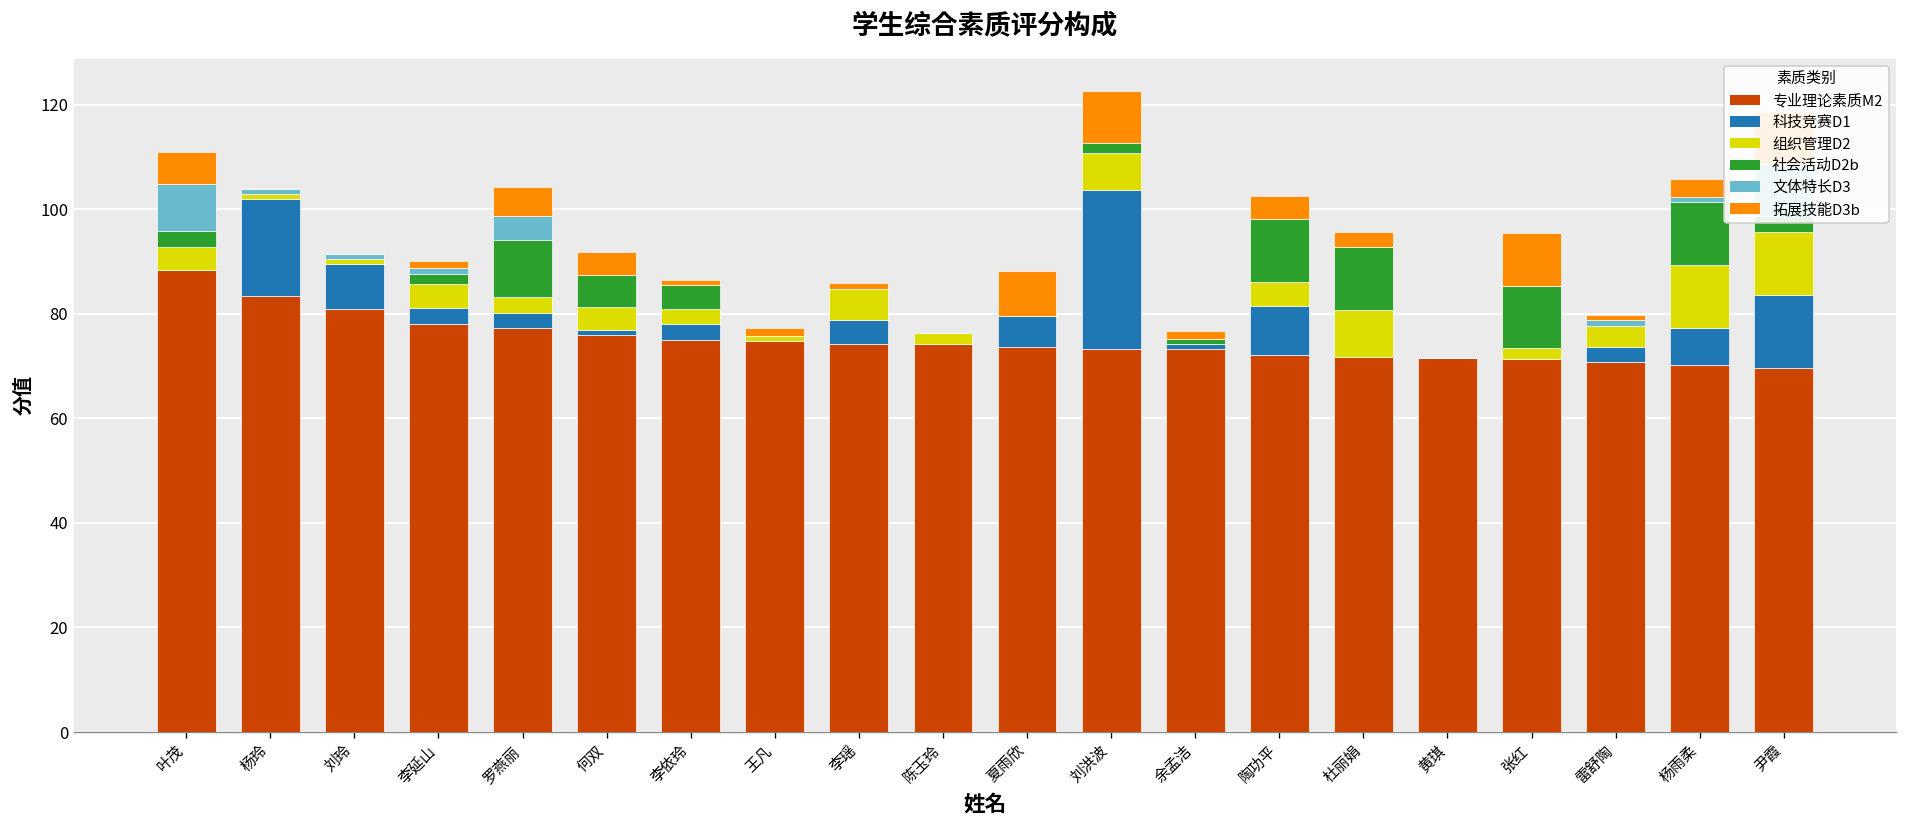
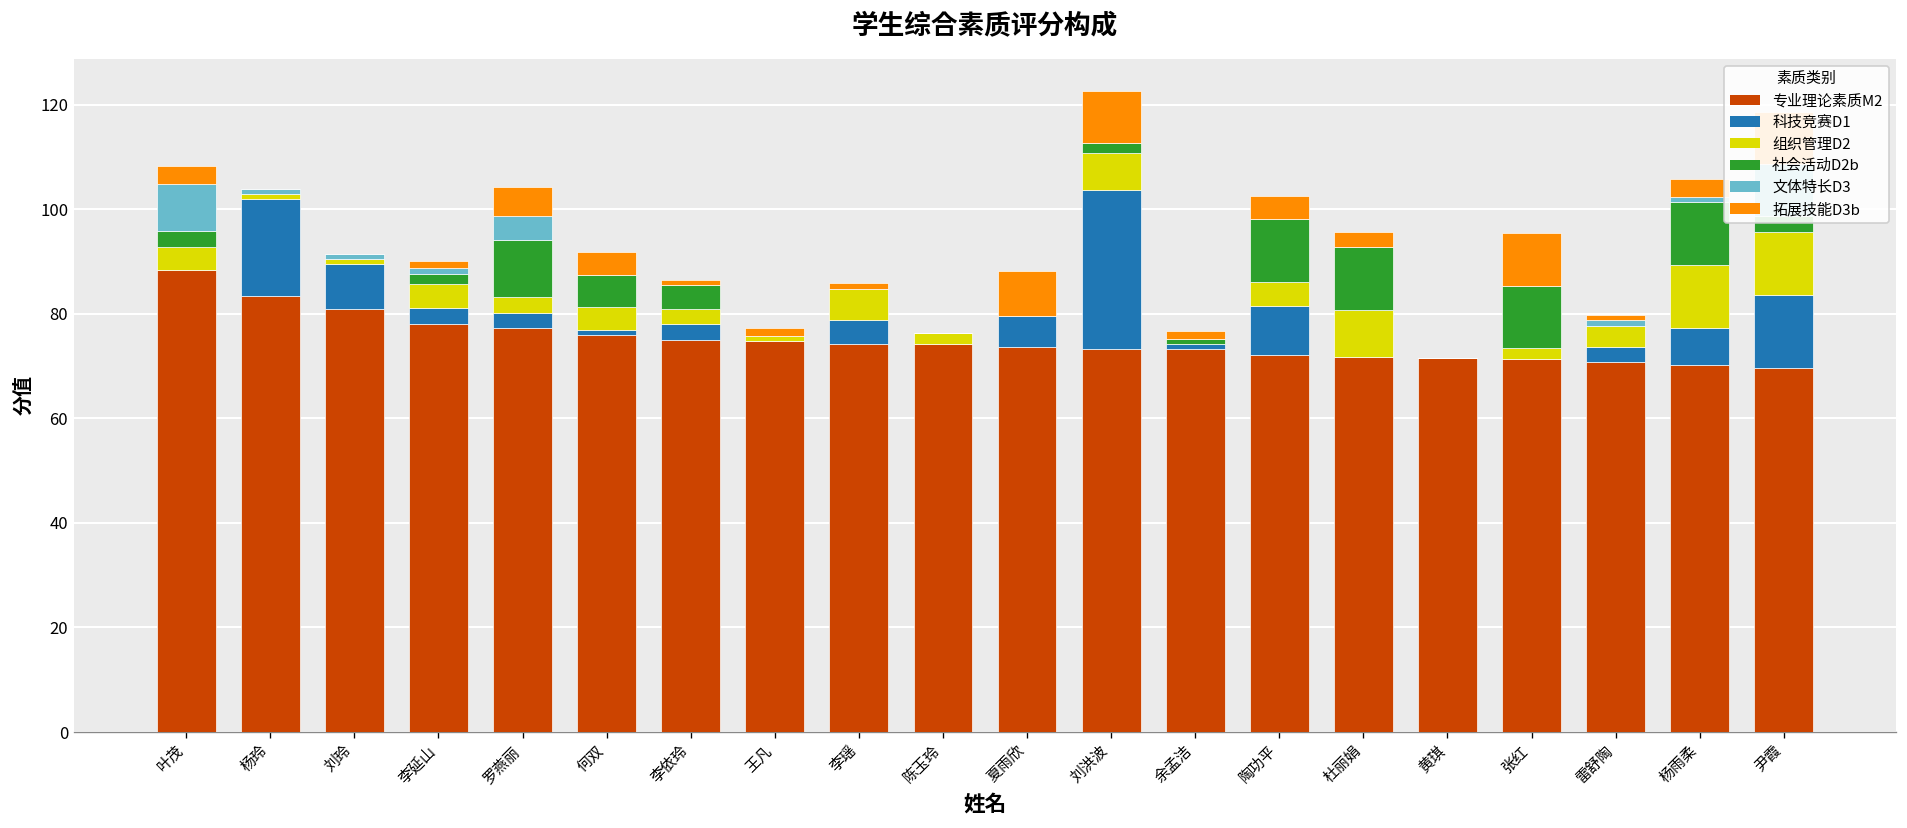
拓展技能D3b, 叶茂: 6 -> 4
